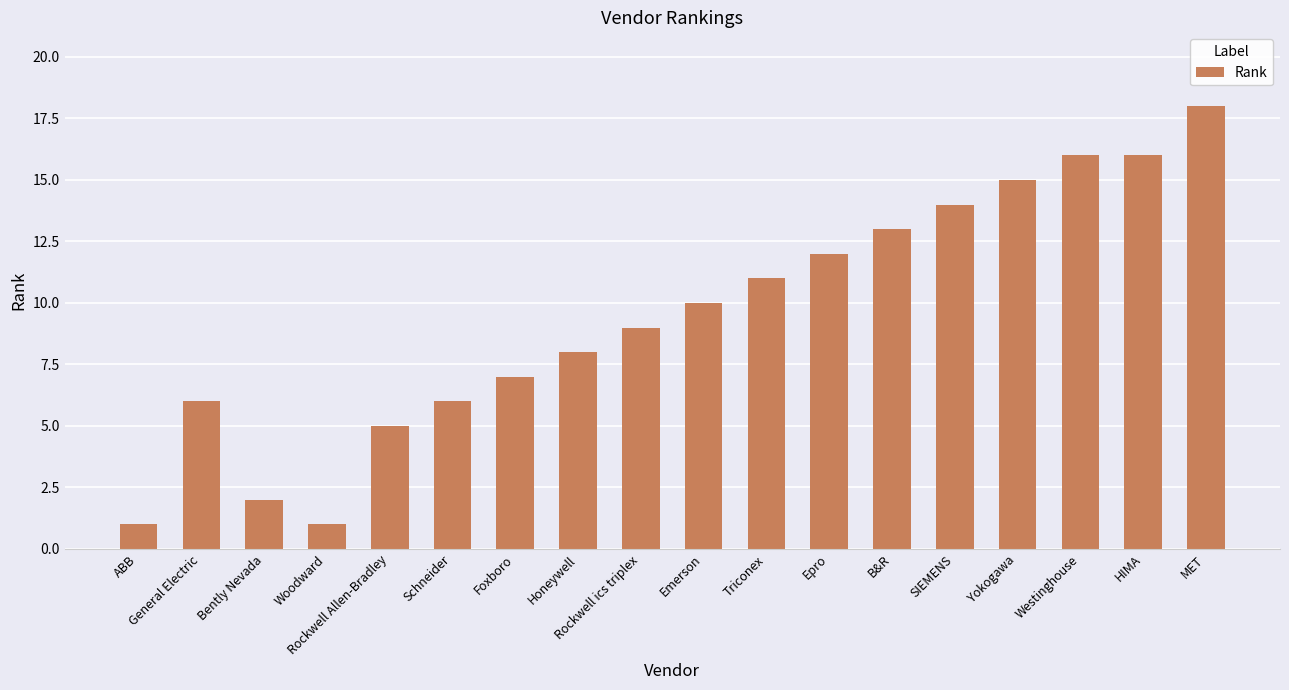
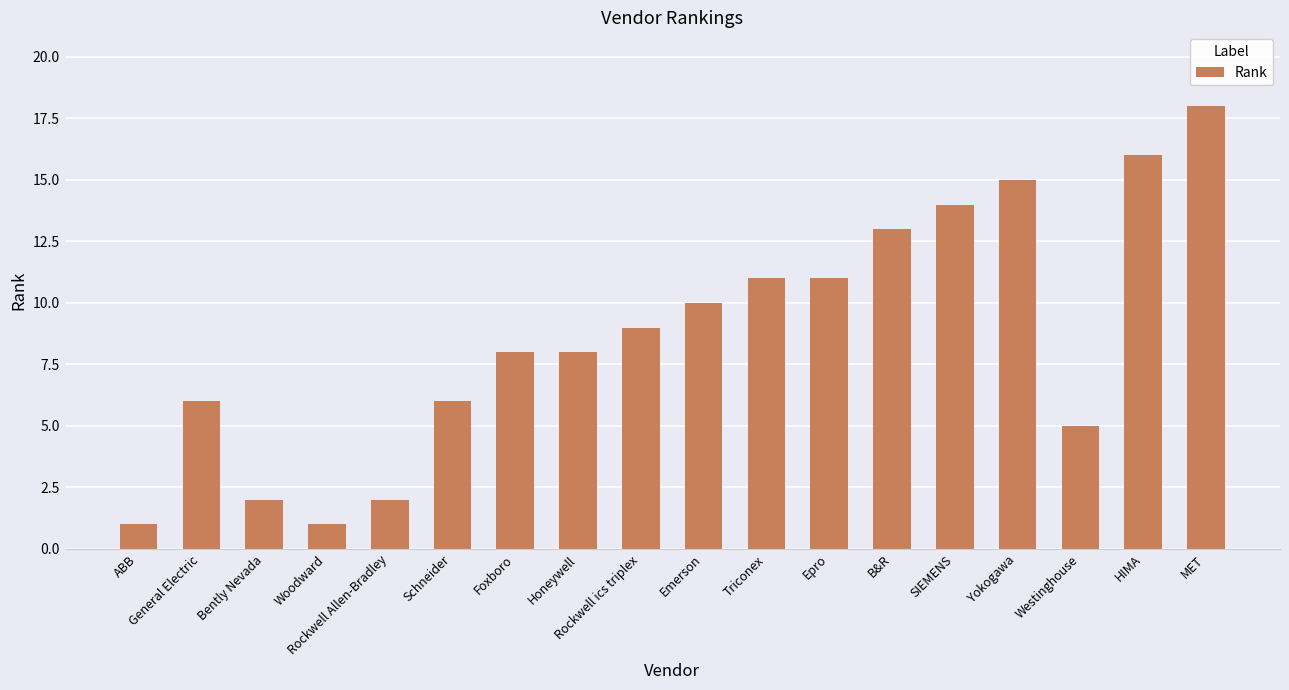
Rockwell Allen-Bradley: 5 -> 2
Foxboro: 7 -> 8
Epro: 12 -> 11
Westinghouse: 16 -> 5
